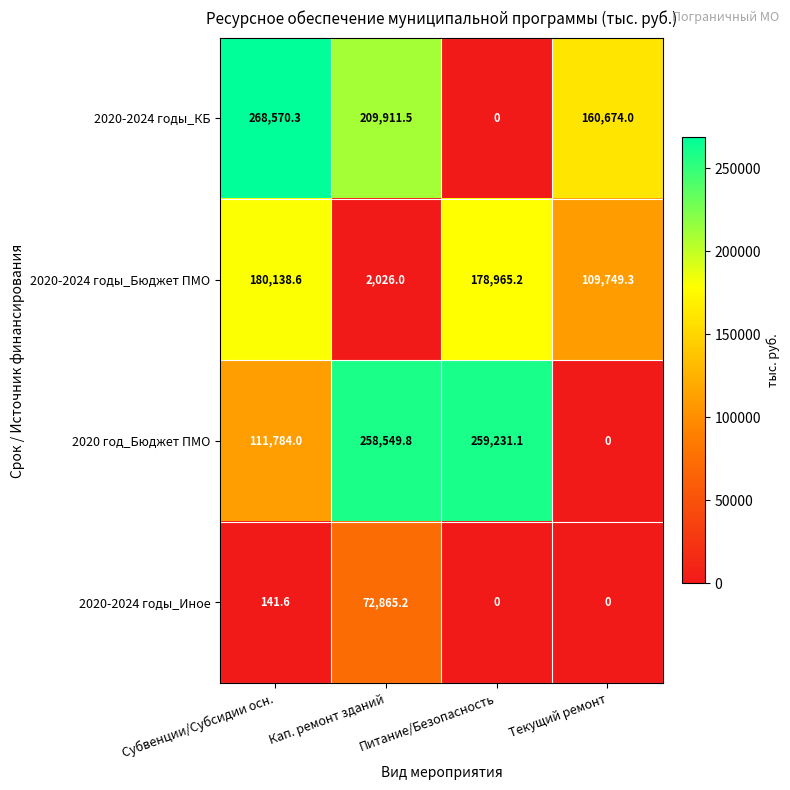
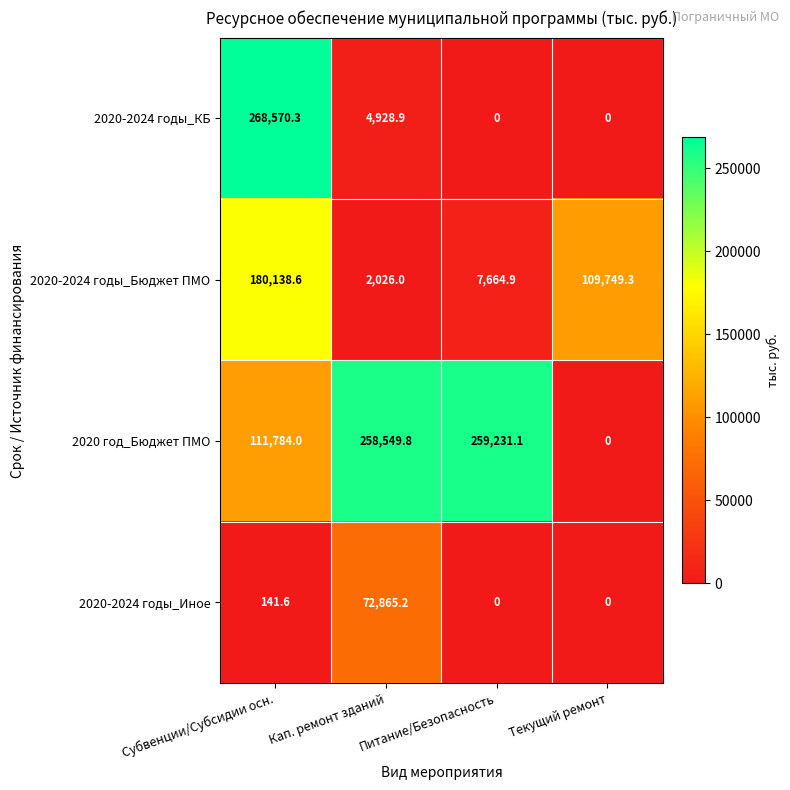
2020-2024 годы_КБ, Кап. ремонт зданий: 209,911.5 -> 4,928.9
2020-2024 годы_КБ, Текущий ремонт: 160,674.0 -> 0
2020-2024 годы_Бюджет ПМО, Питание/Безопасность: 178,965.2 -> 7,664.9
